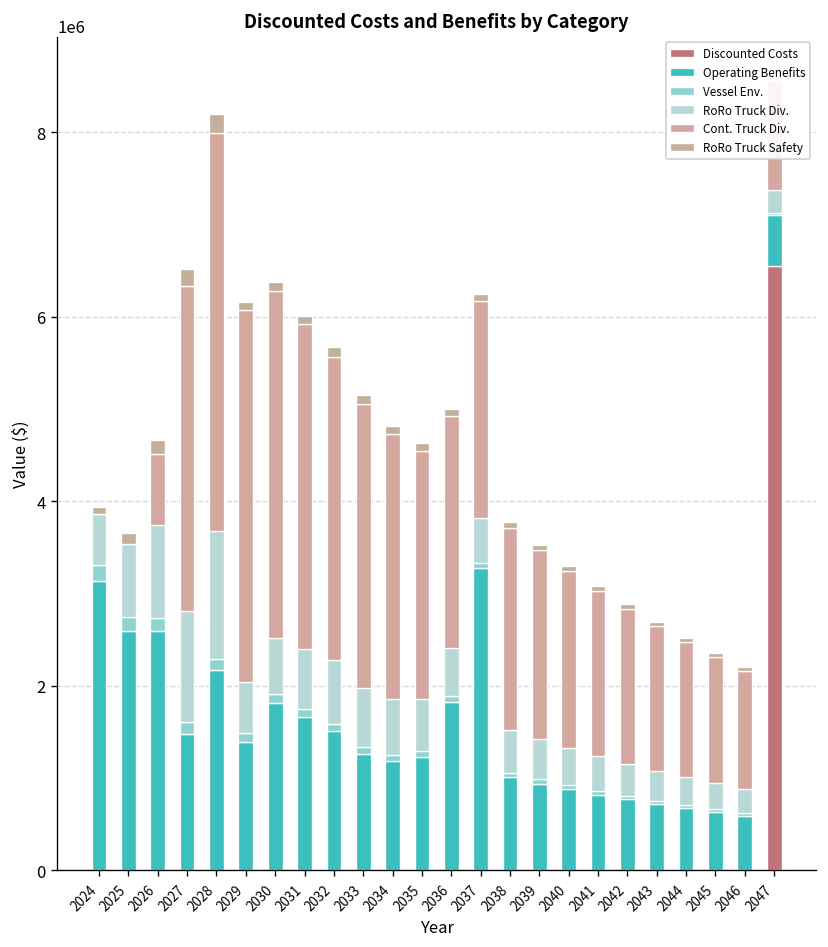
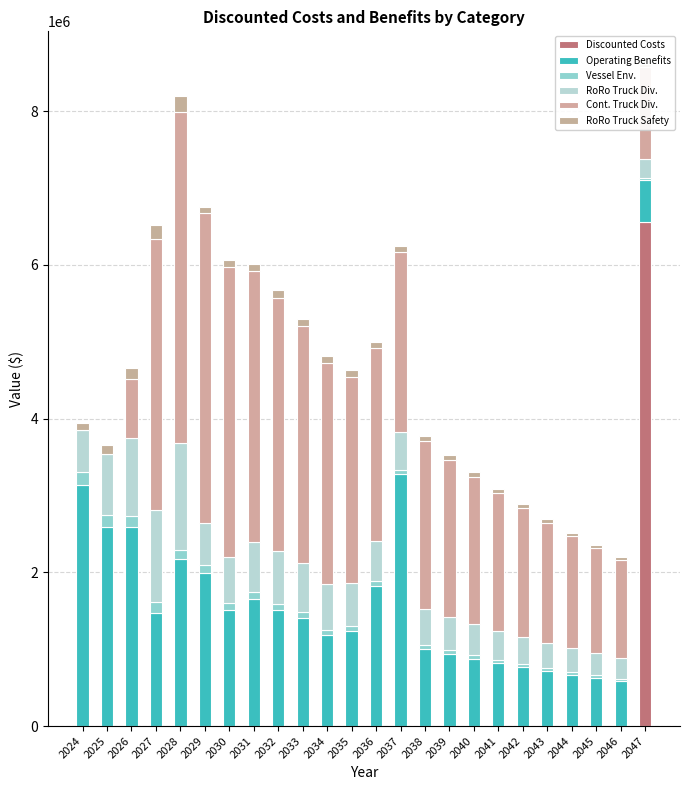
Operating Benefits, 2029: 1400000 -> 2000000
Operating Benefits, 2030: 1800000 -> 1500000
Operating Benefits, 2033: 1300000 -> 1400000
